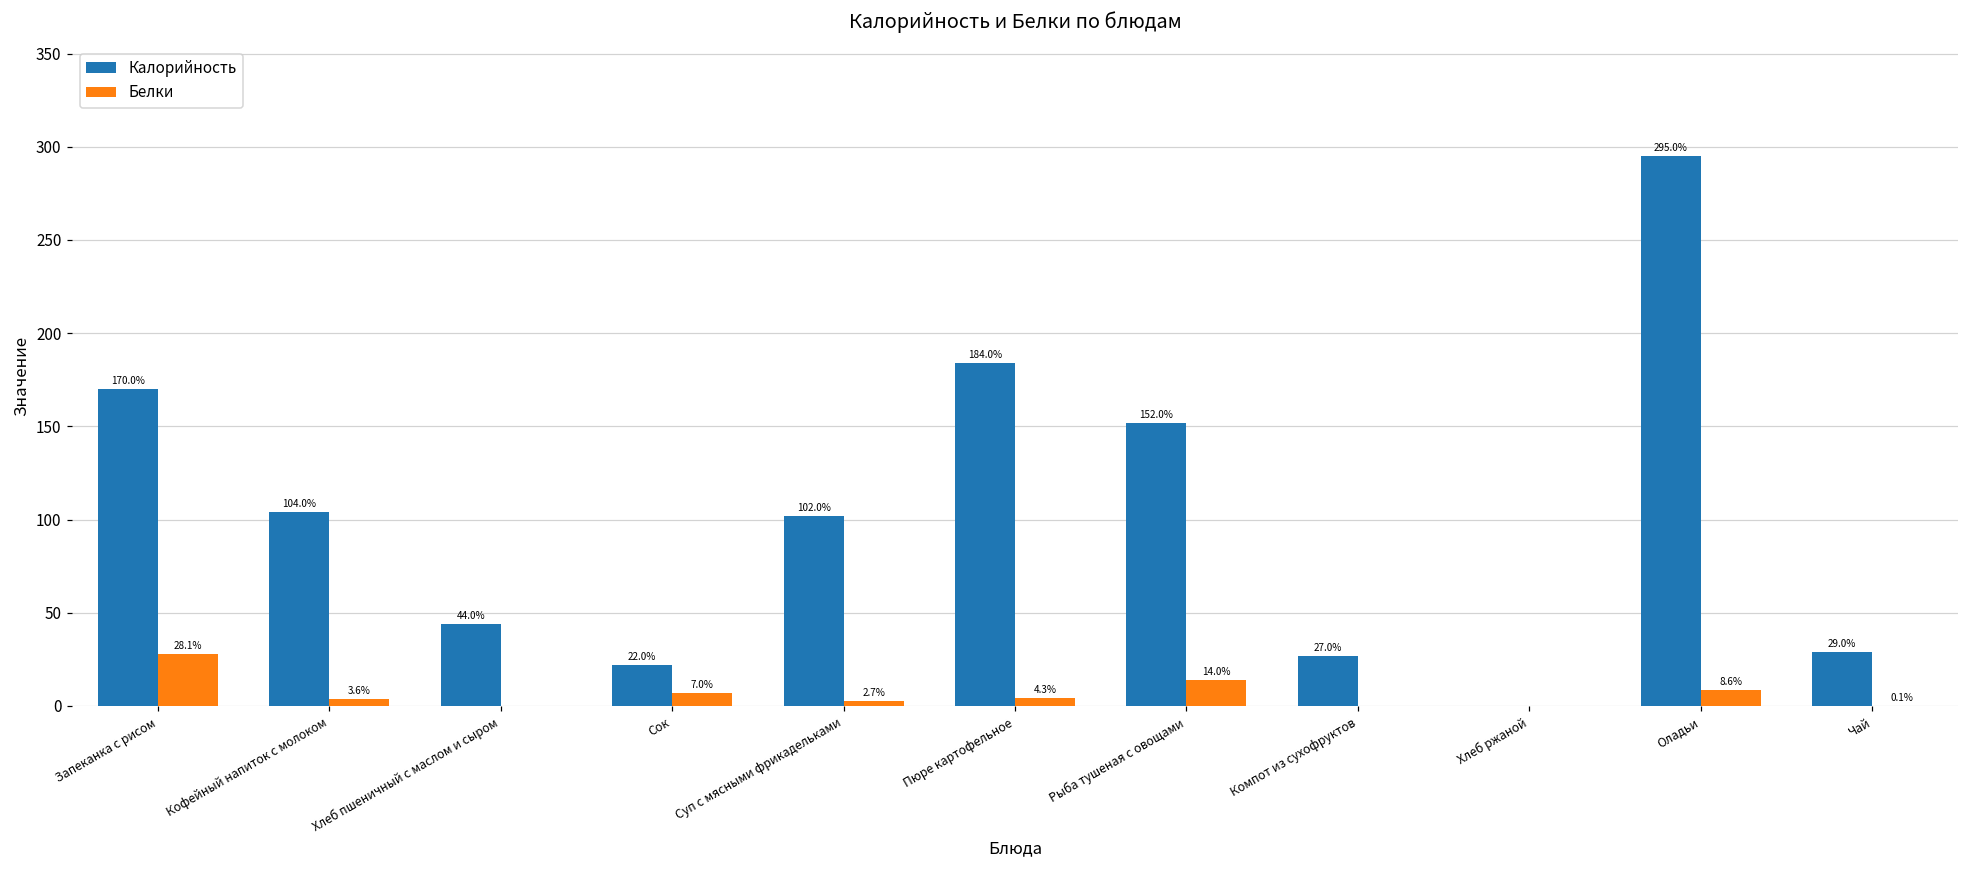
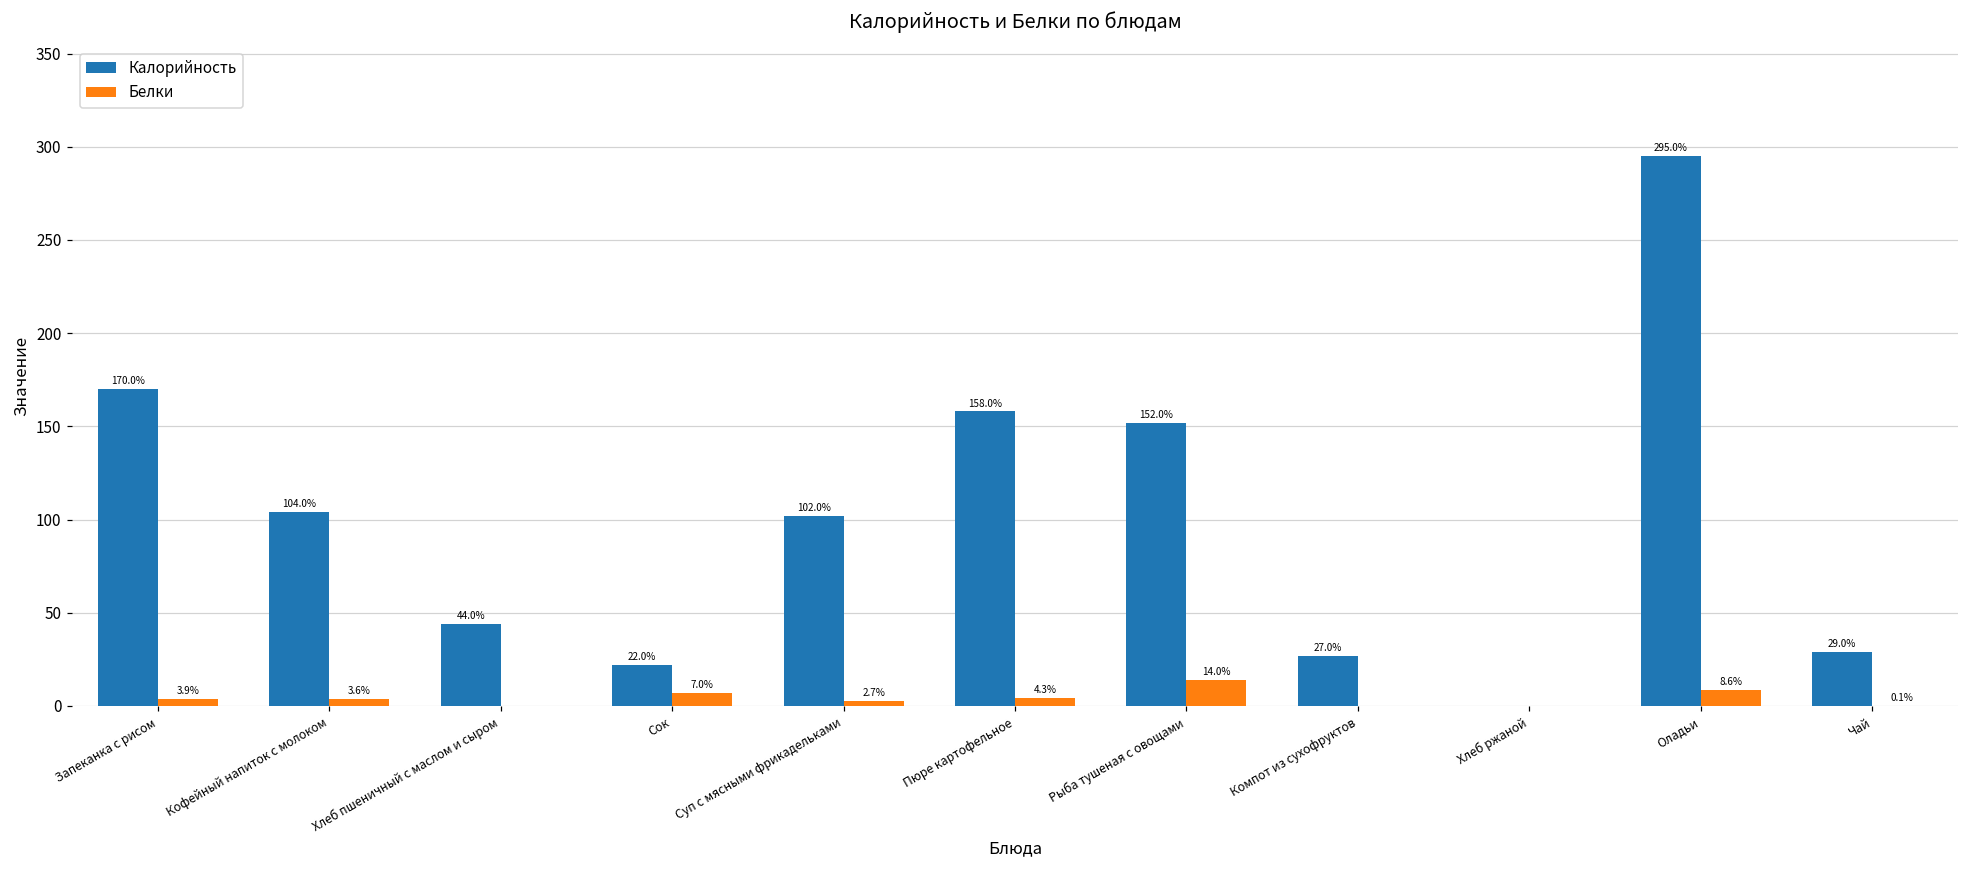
Белки, Запеканка с рисом: 28.1% -> 3.9%
Калорийность, Пюре картофельное: 184.0% -> 158.0%
